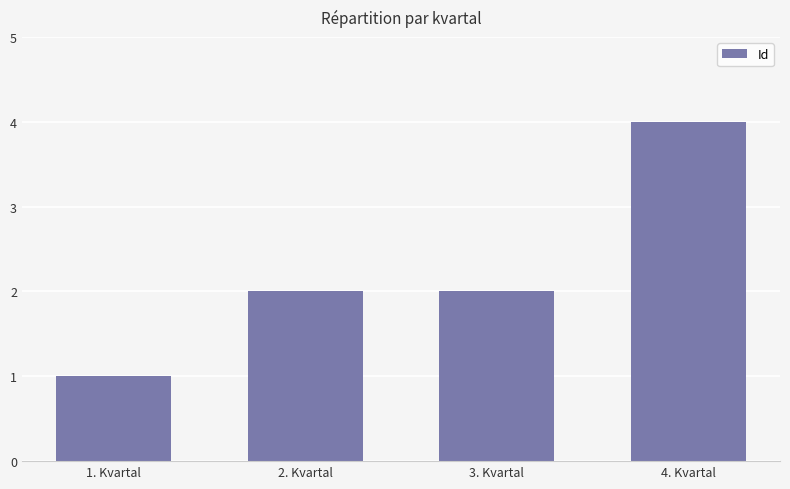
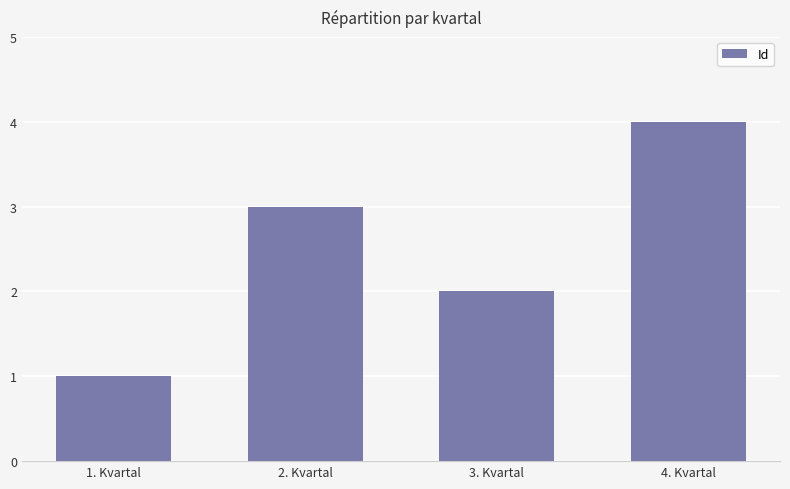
2. Kvartal: 2 -> 3
